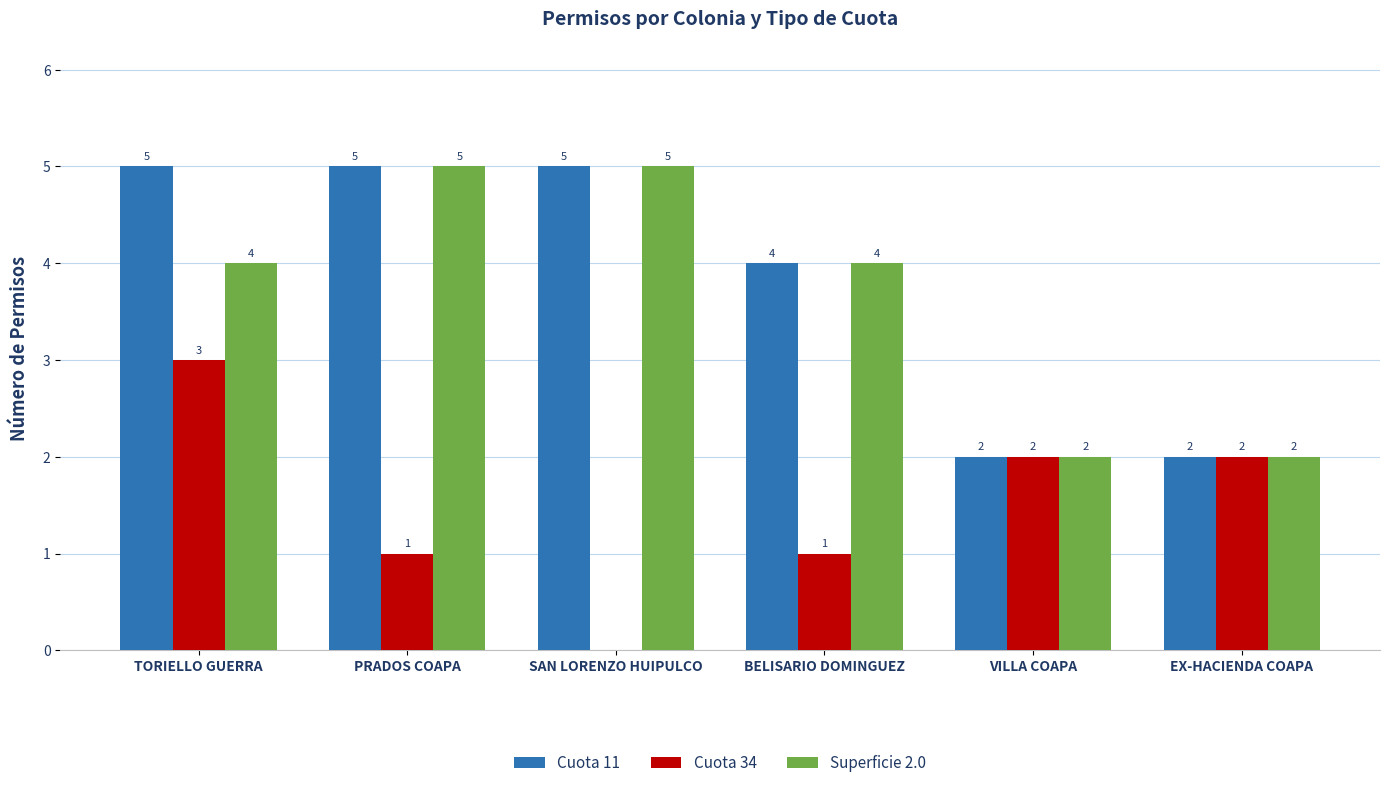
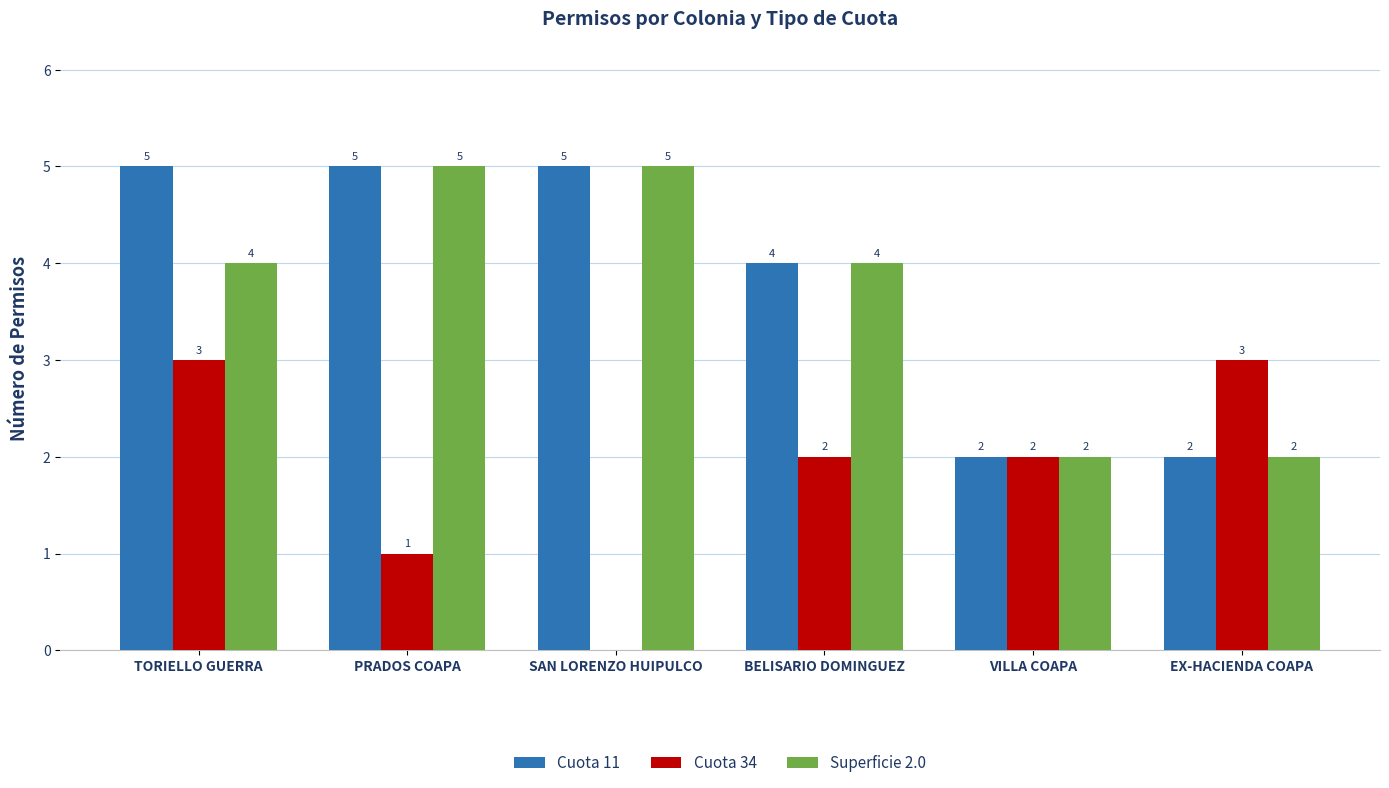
Cuota 34, BELISARIO DOMINGUEZ: 1 -> 2
Cuota 34, EX-HACIENDA COAPA: 2 -> 3
